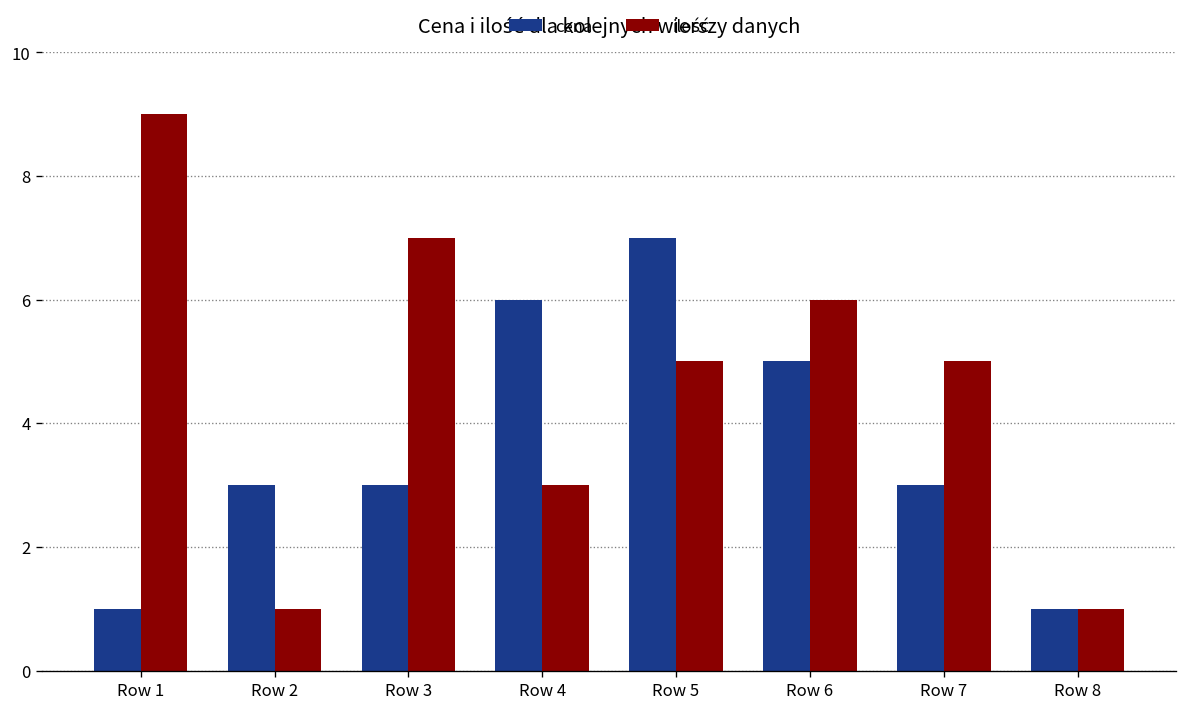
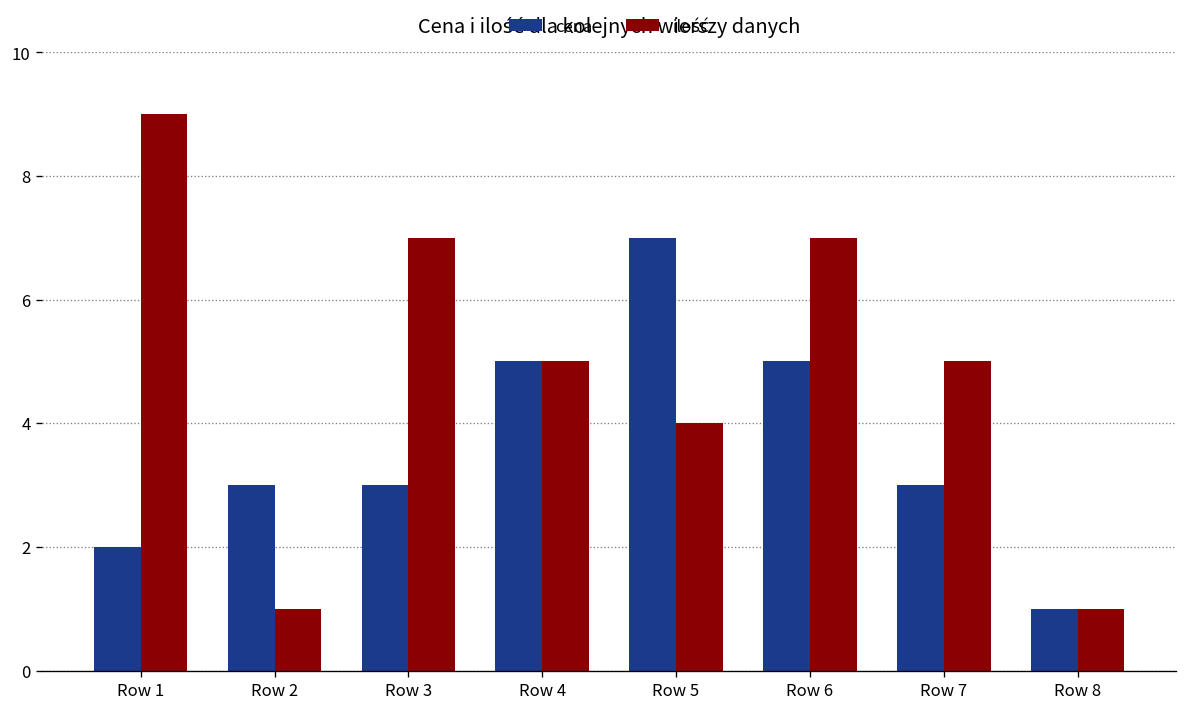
cena, Row 1: 1 -> 2
cena, Row 4: 6 -> 5
ilość, Row 4: 3 -> 5
ilość, Row 5: 5 -> 4
ilość, Row 6: 6 -> 7
